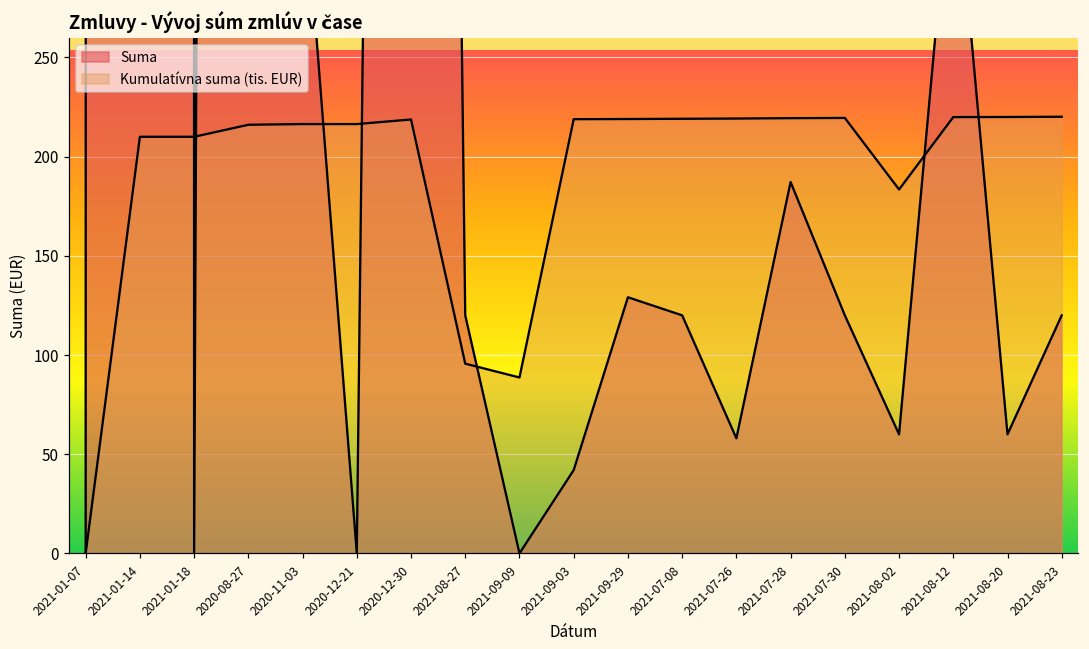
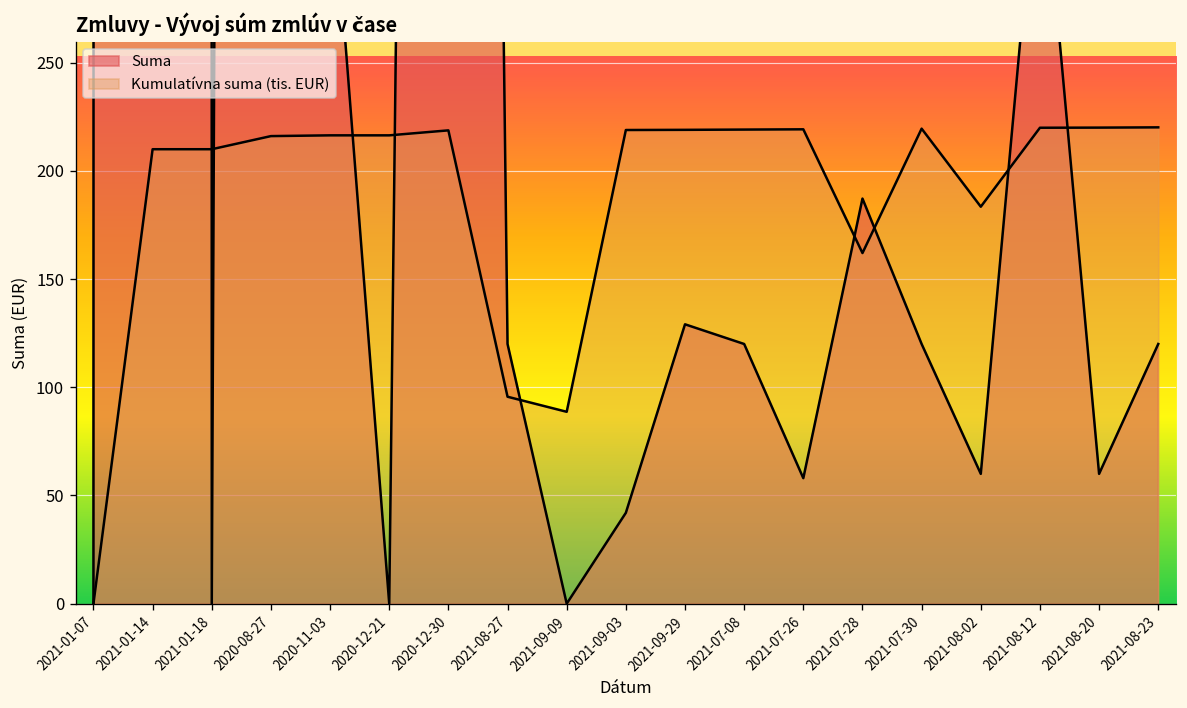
Kumulatívna suma (tis. EUR), 2021-07-28: 219 -> 162
